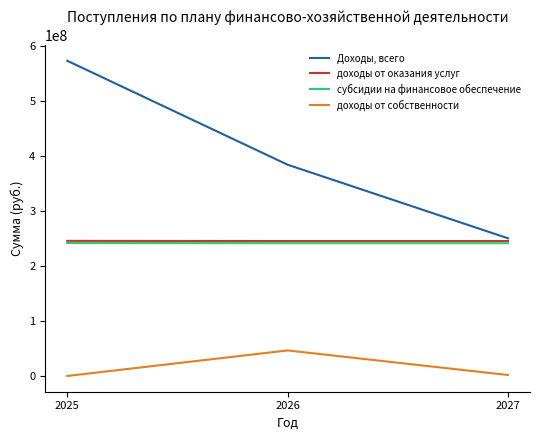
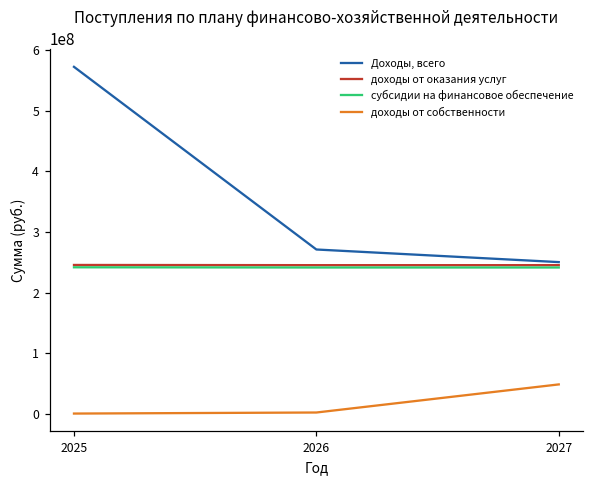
Доходы, всего, 2026: 380000000 -> 270000000
доходы от собственности, 2026: 50000000 -> 0
доходы от собственности, 2027: 0 -> 50000000
